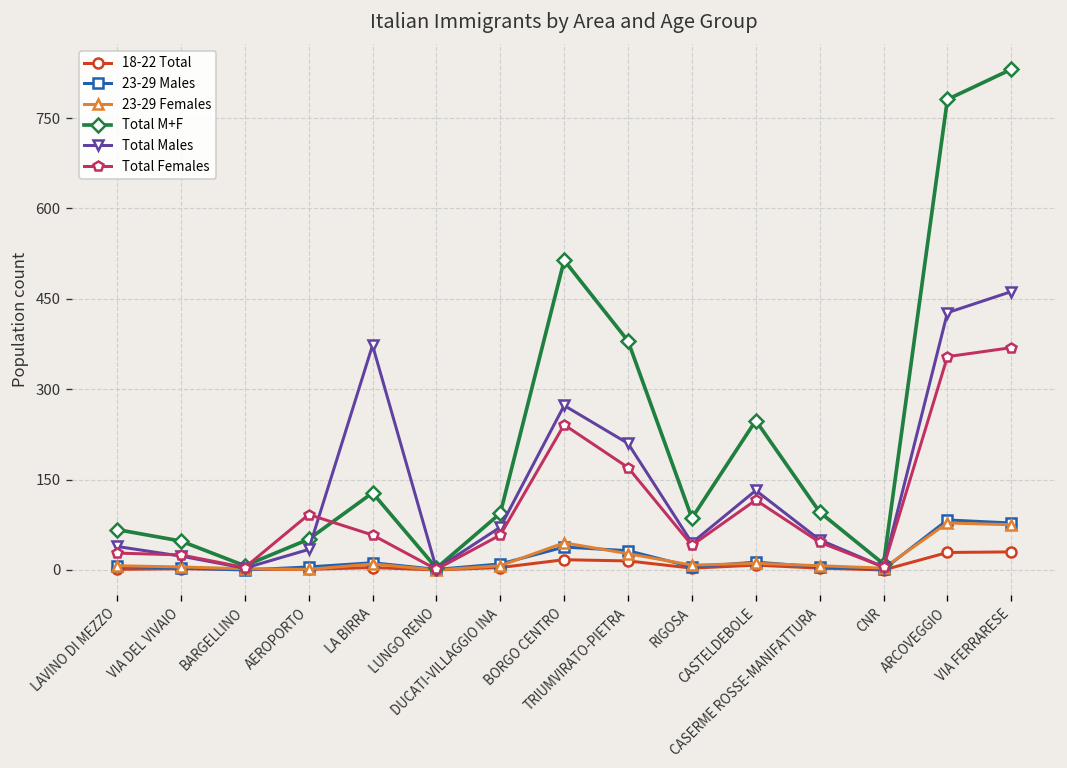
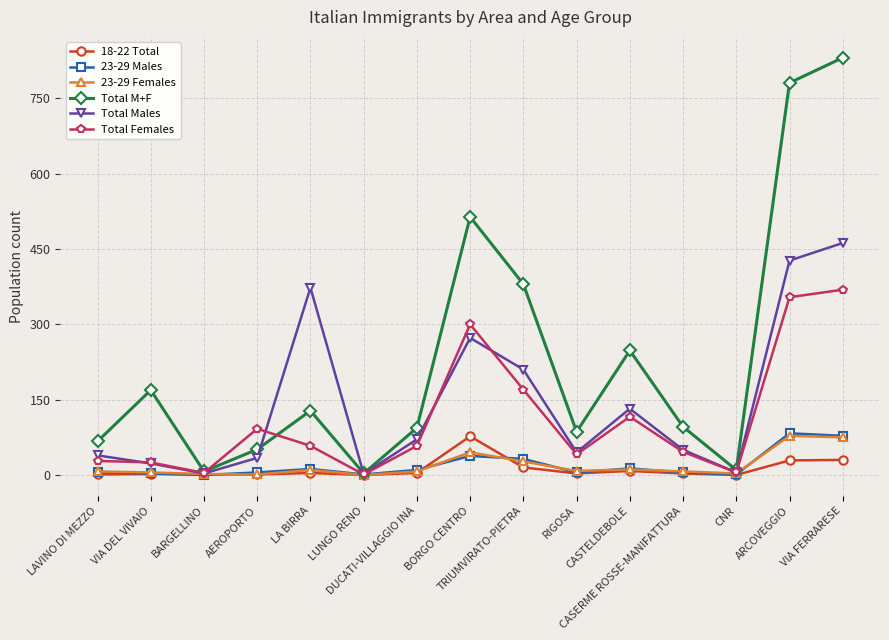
Total M+F, VIA DEL VIVAIO: 50 -> 170
18-22 Total, BORGO CENTRO: 20 -> 80
Total Females, BORGO CENTRO: 240 -> 300
